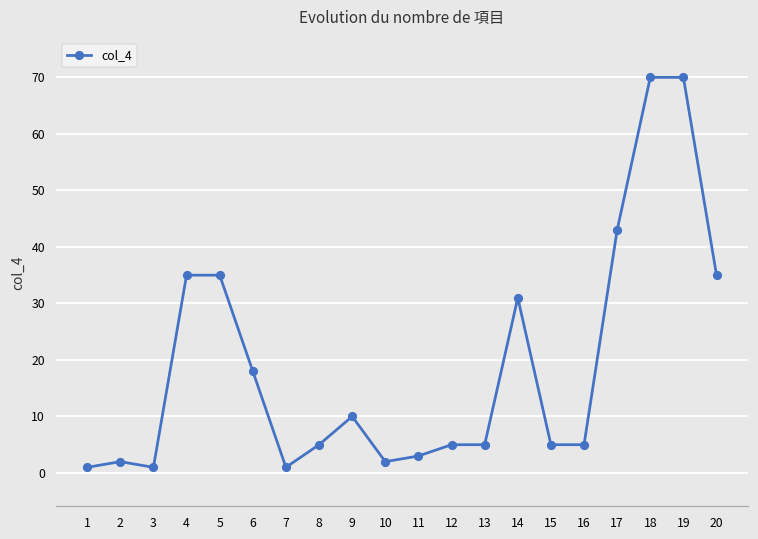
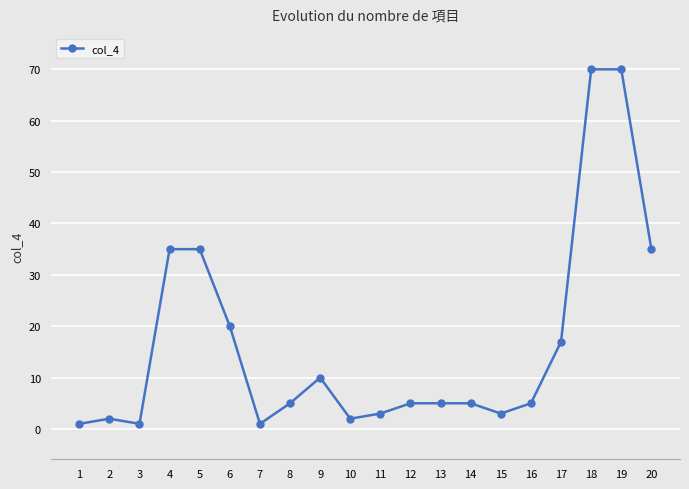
6: 18 -> 20
14: 31 -> 5
15: 5 -> 3
17: 43 -> 17
